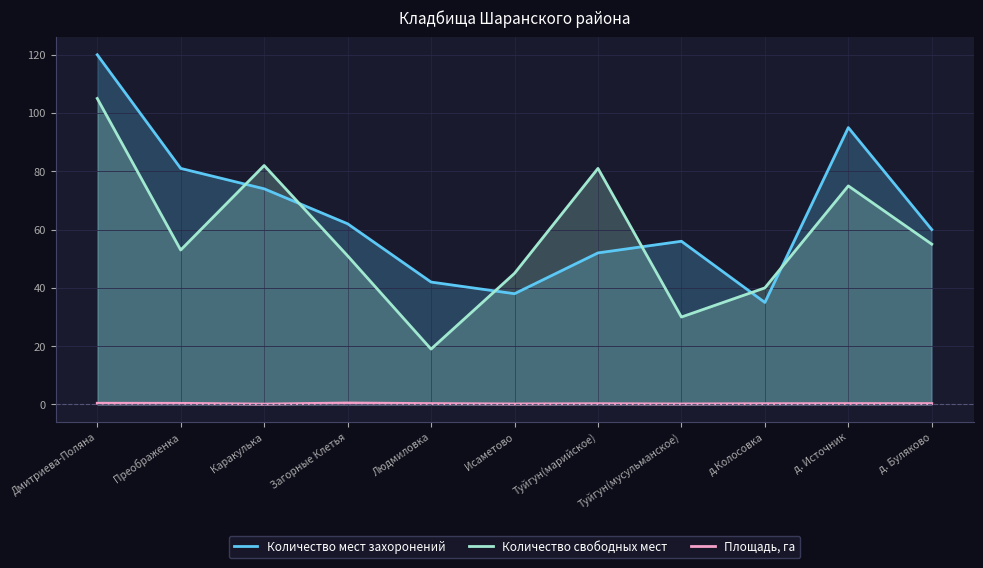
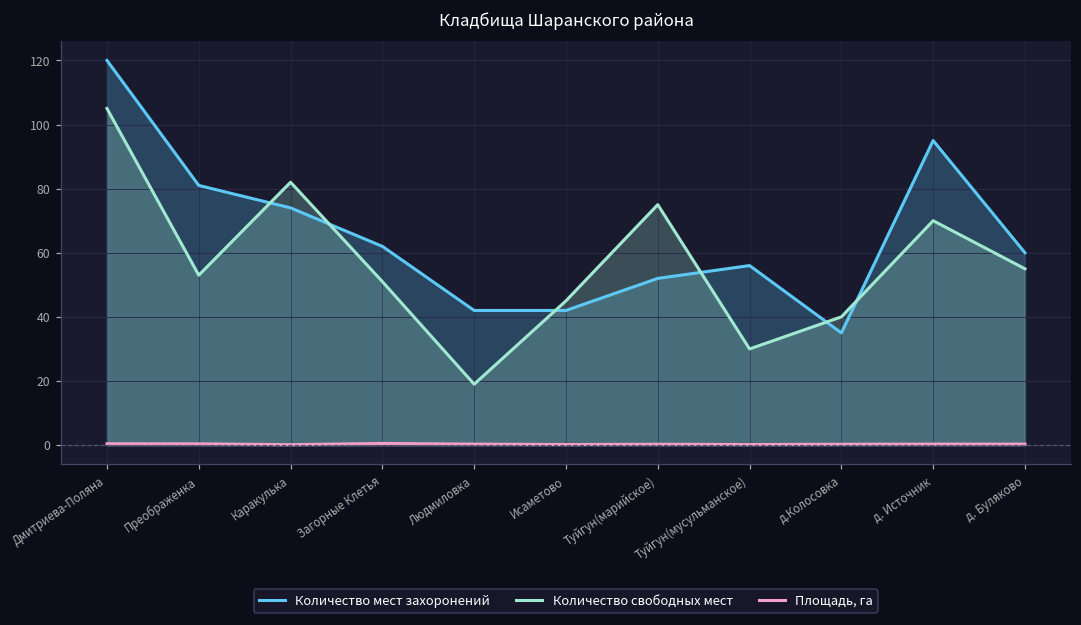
Количество мест захоронений, Исаметово: 38 -> 42
Количество свободных мест, Туйгун(марийское): 81 -> 75
Количество свободных мест, д. Источник: 75 -> 70
